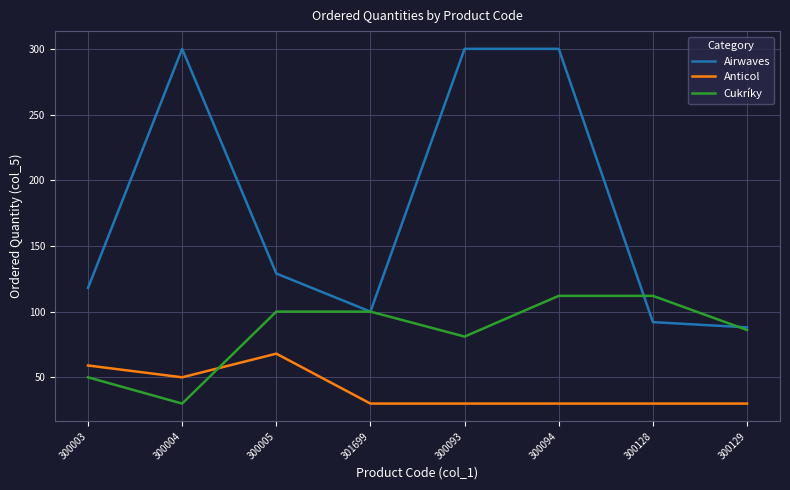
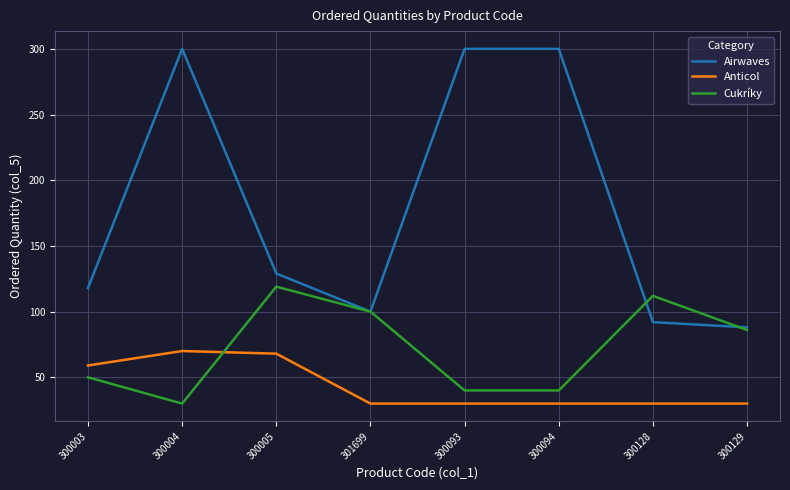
Anticol, 300004: 50 -> 70
Cukríky, 300005: 100 -> 119
Cukríky, 300093: 81 -> 40
Cukríky, 300094: 112 -> 40
